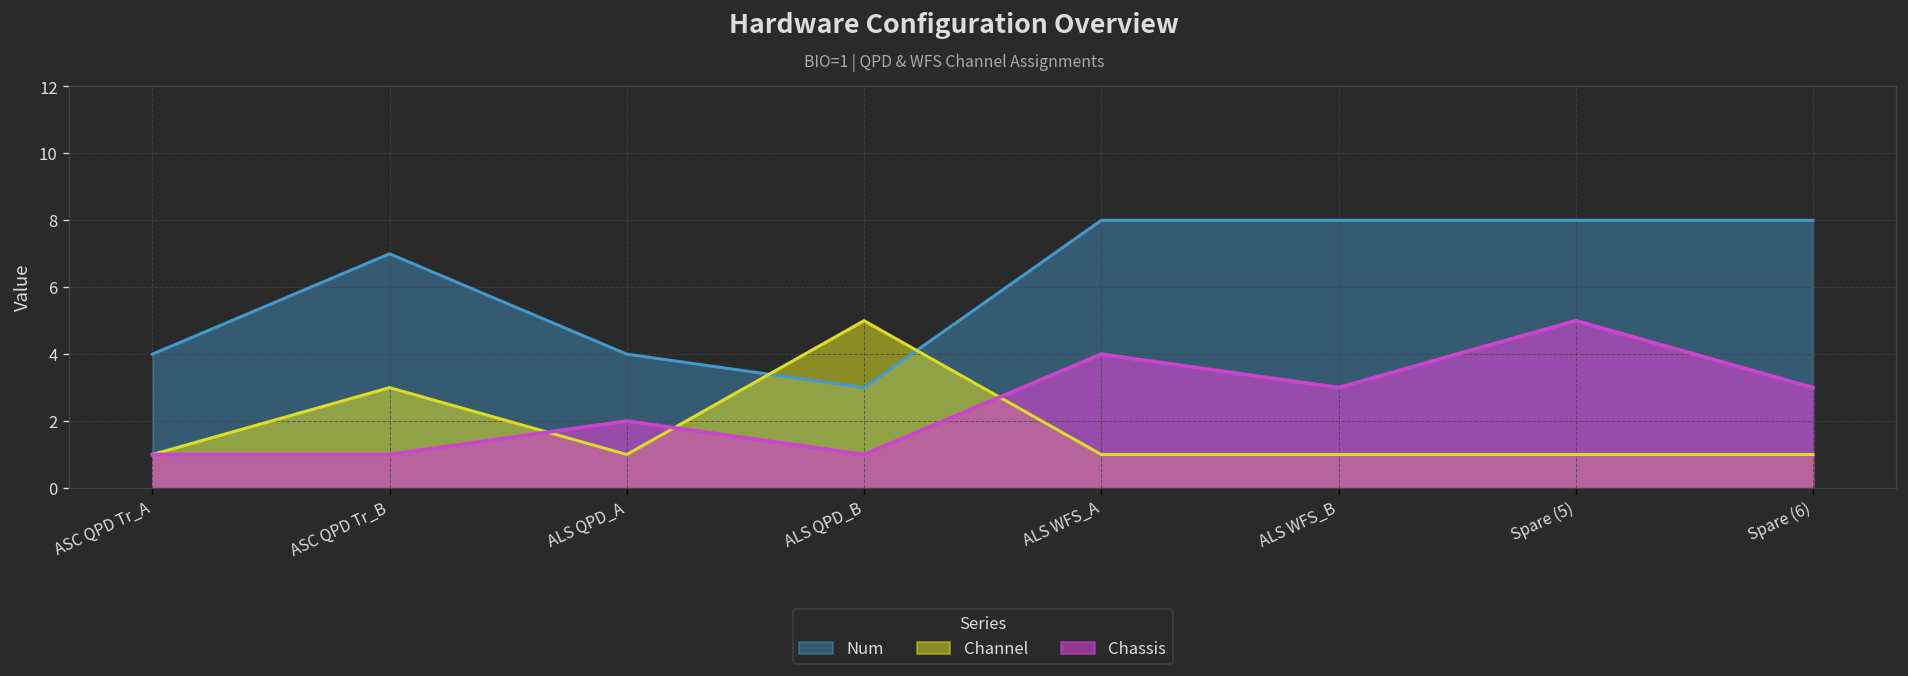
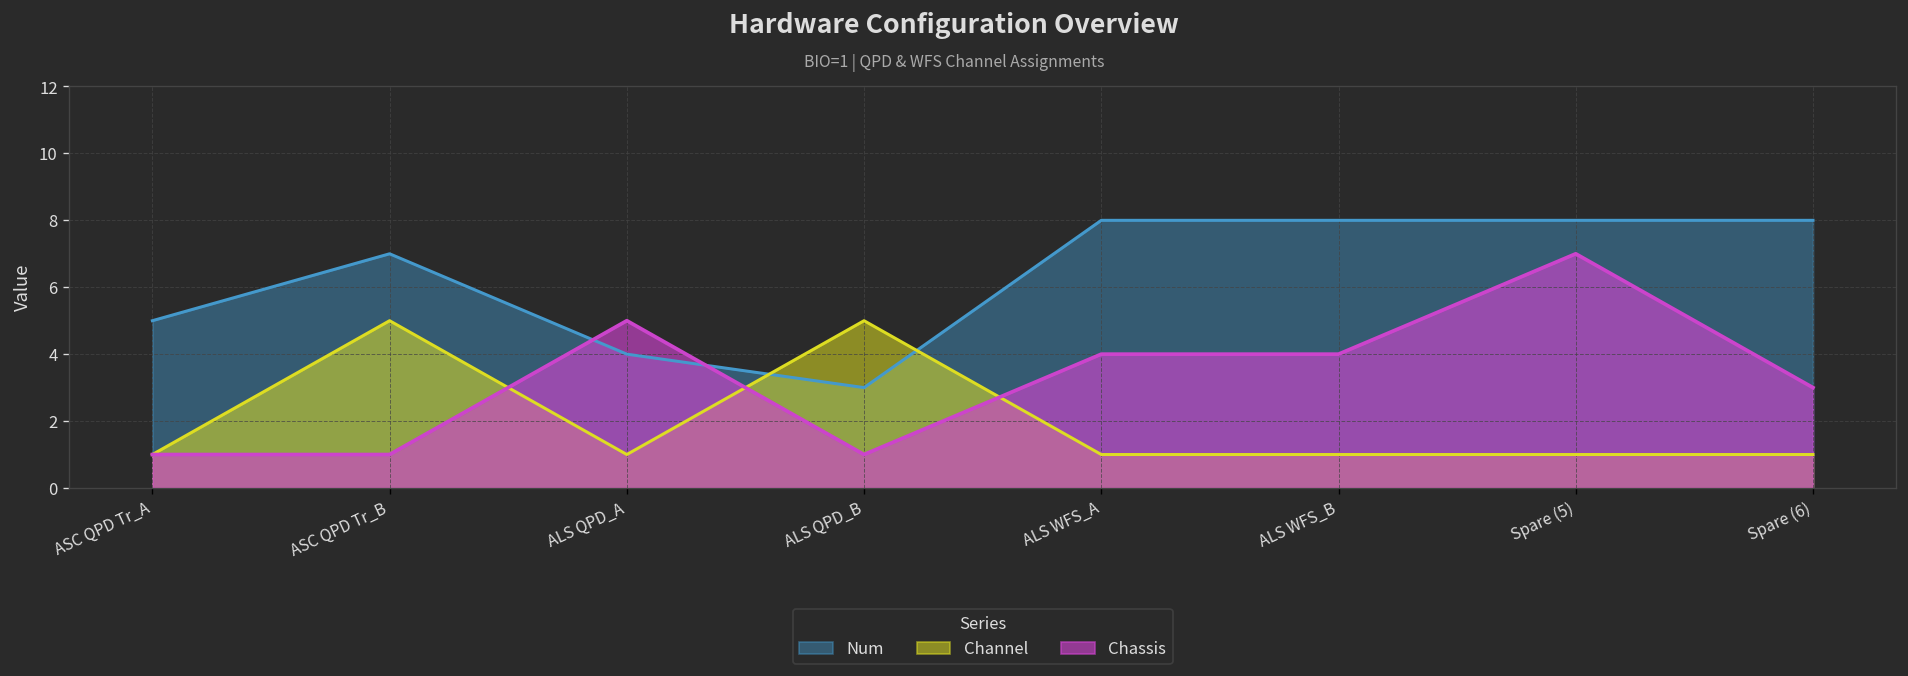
Num, ASC QPD Tr_A: 4 -> 5
Channel, ASC QPD Tr_B: 3 -> 5
Chassis, ALS QPD_A: 2 -> 5
Chassis, ALS WFS_B: 3 -> 4
Chassis, Spare (5): 5 -> 7
